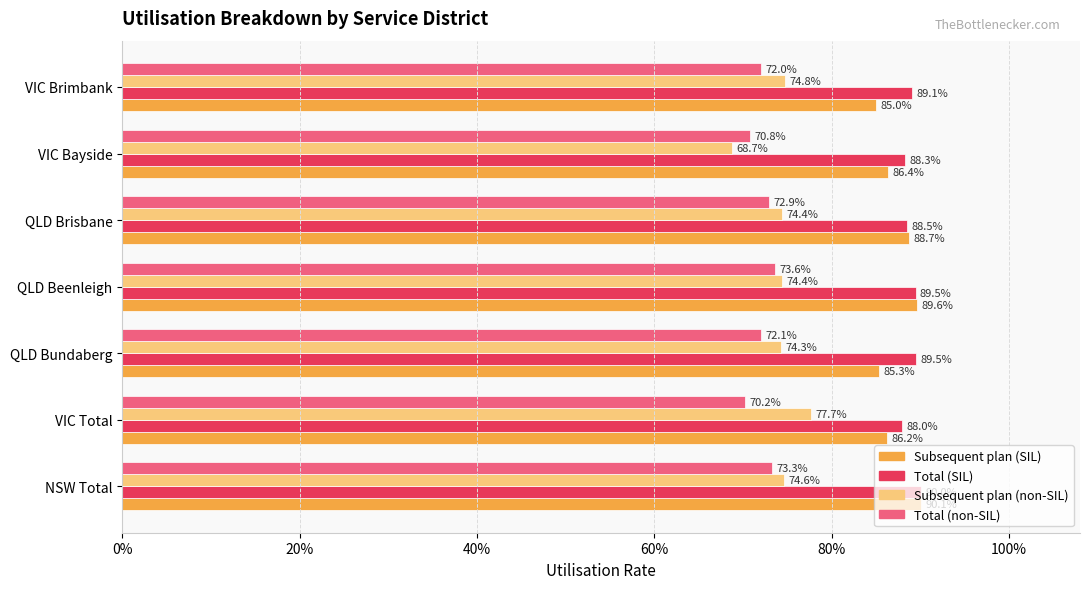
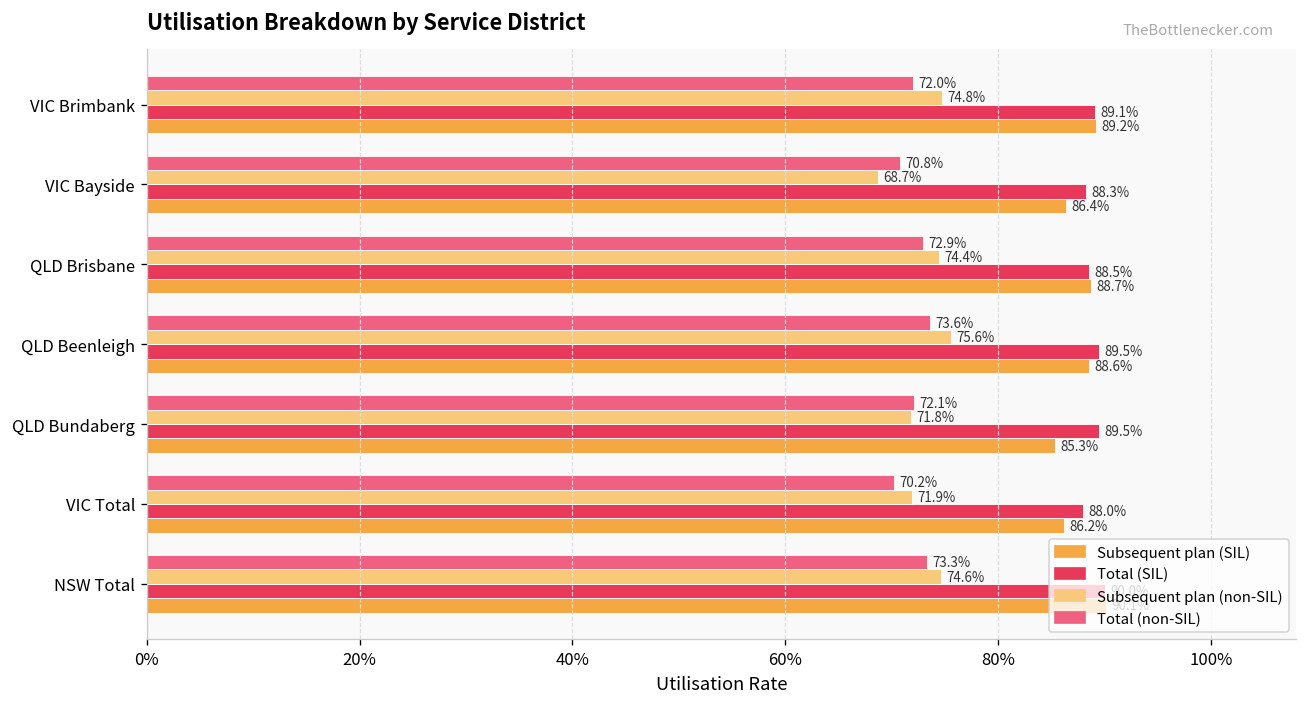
Subsequent plan (SIL), VIC Brimbank: 85.0% -> 89.2%
Subsequent plan (non-SIL), QLD Beenleigh: 74.4% -> 75.6%
Subsequent plan (SIL), QLD Beenleigh: 89.6% -> 88.6%
Subsequent plan (non-SIL), QLD Bundaberg: 74.3% -> 71.8%
Subsequent plan (non-SIL), VIC Total: 77.7% -> 71.9%
